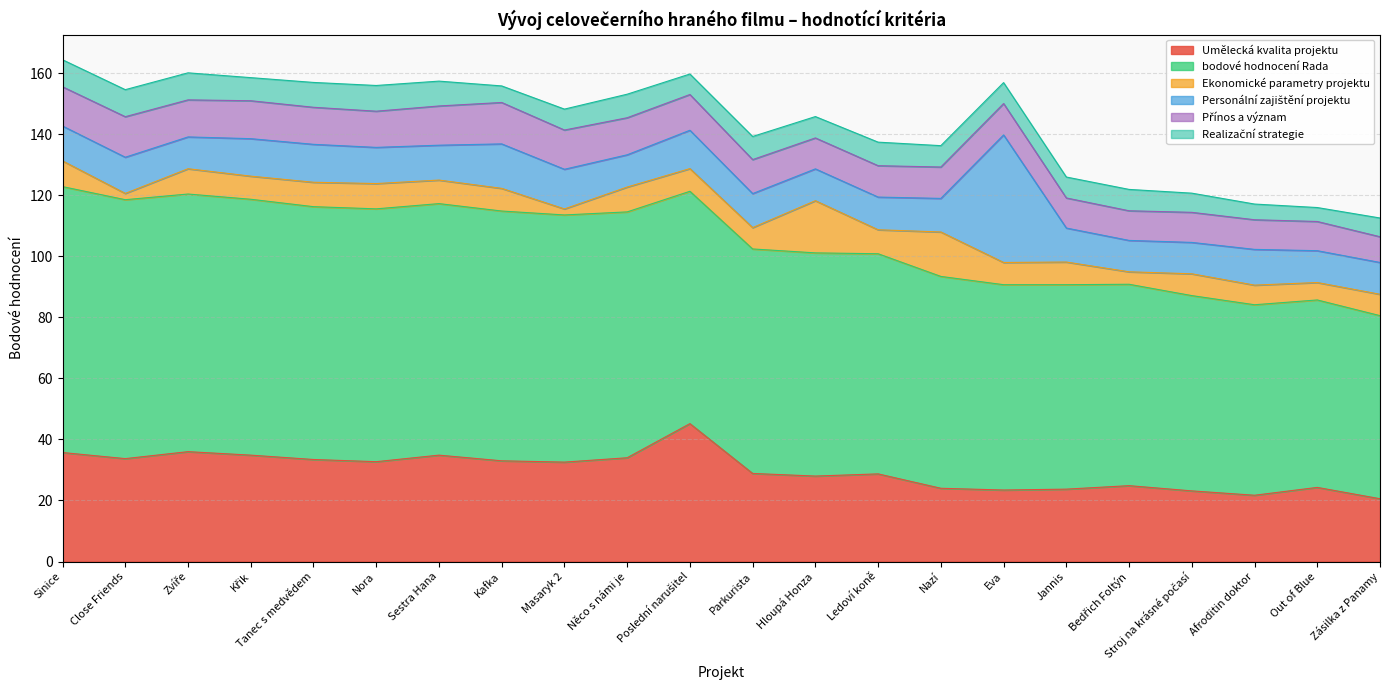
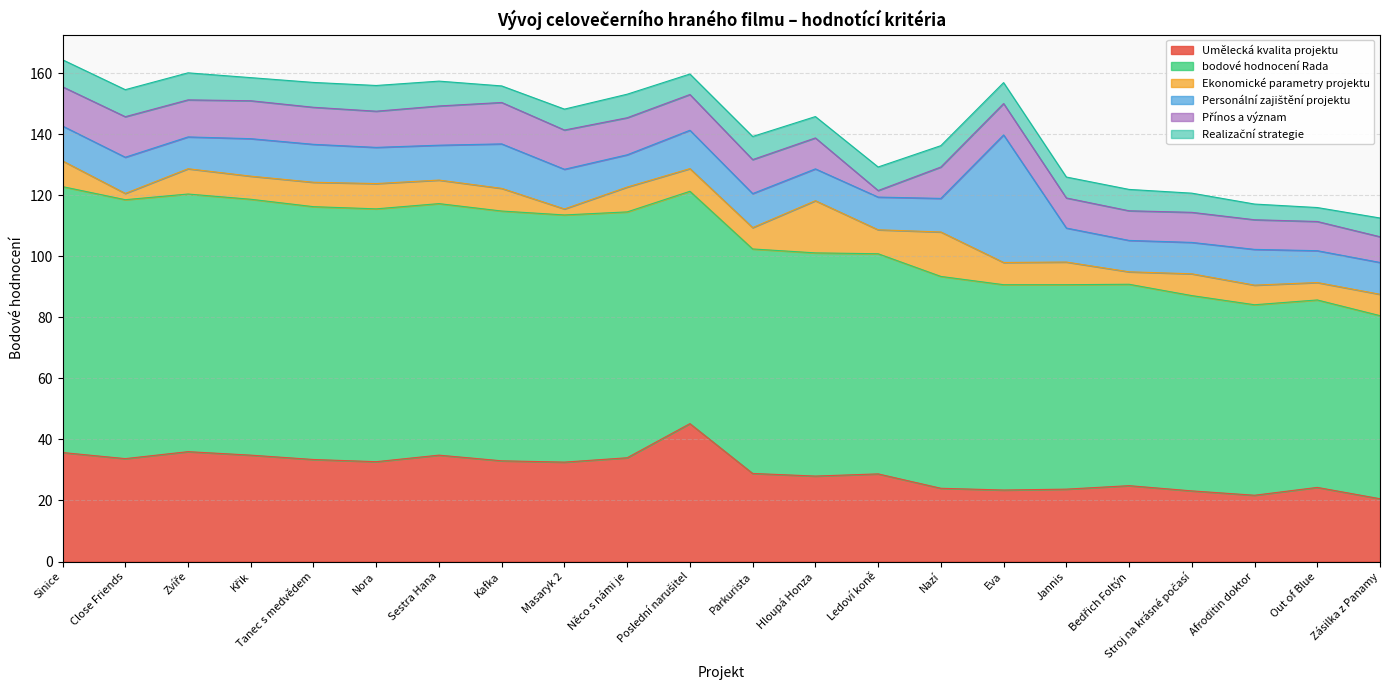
Přínos a význam, Ledoví koně: 10 -> 2
